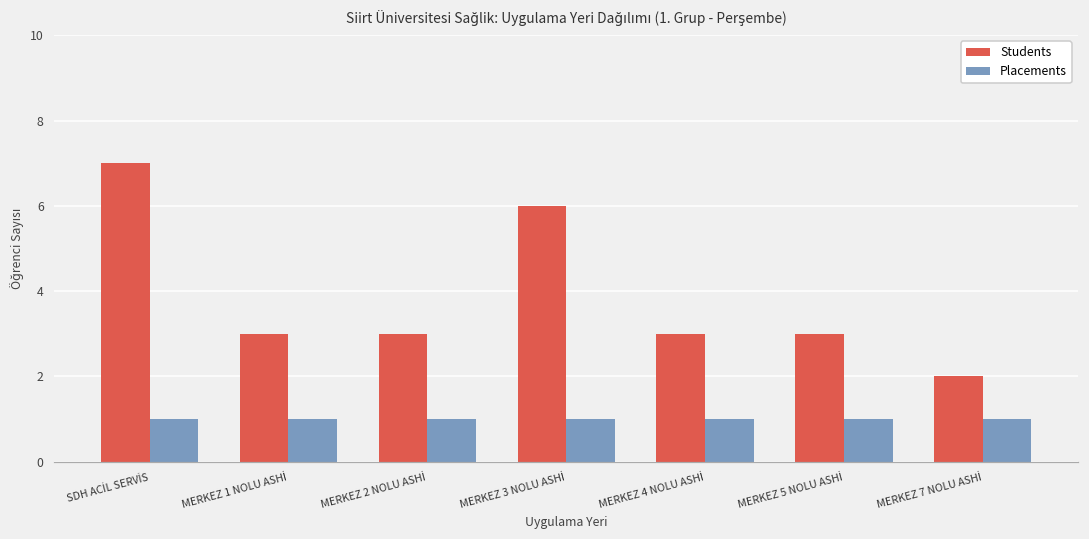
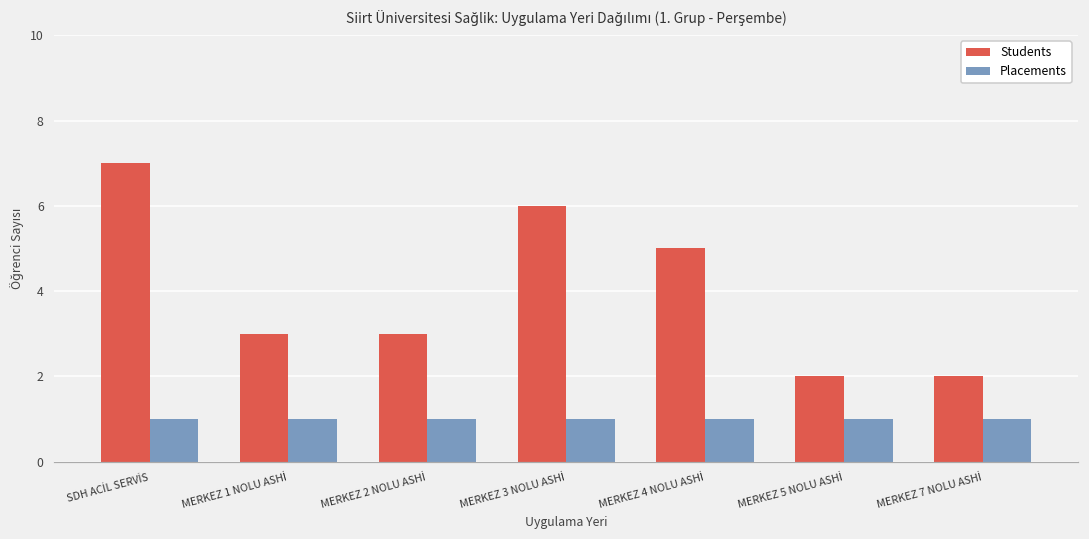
Students, MERKEZ 4 NOLU ASHİ: 3 -> 5
Students, MERKEZ 5 NOLU ASHİ: 3 -> 2
